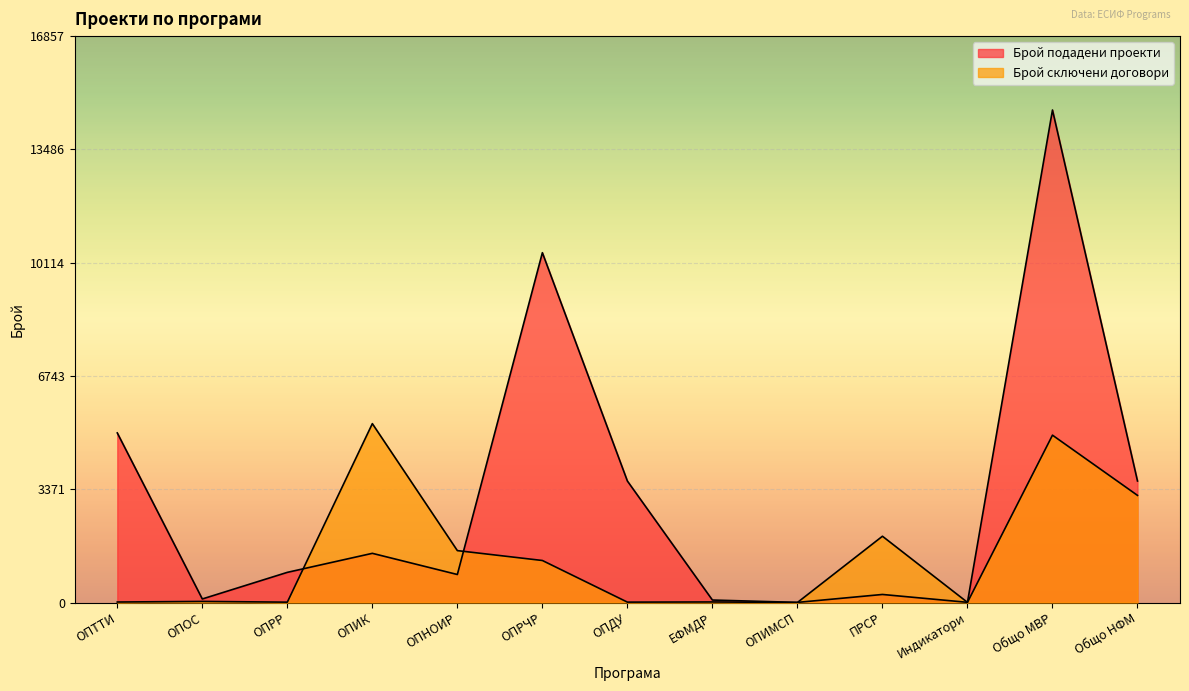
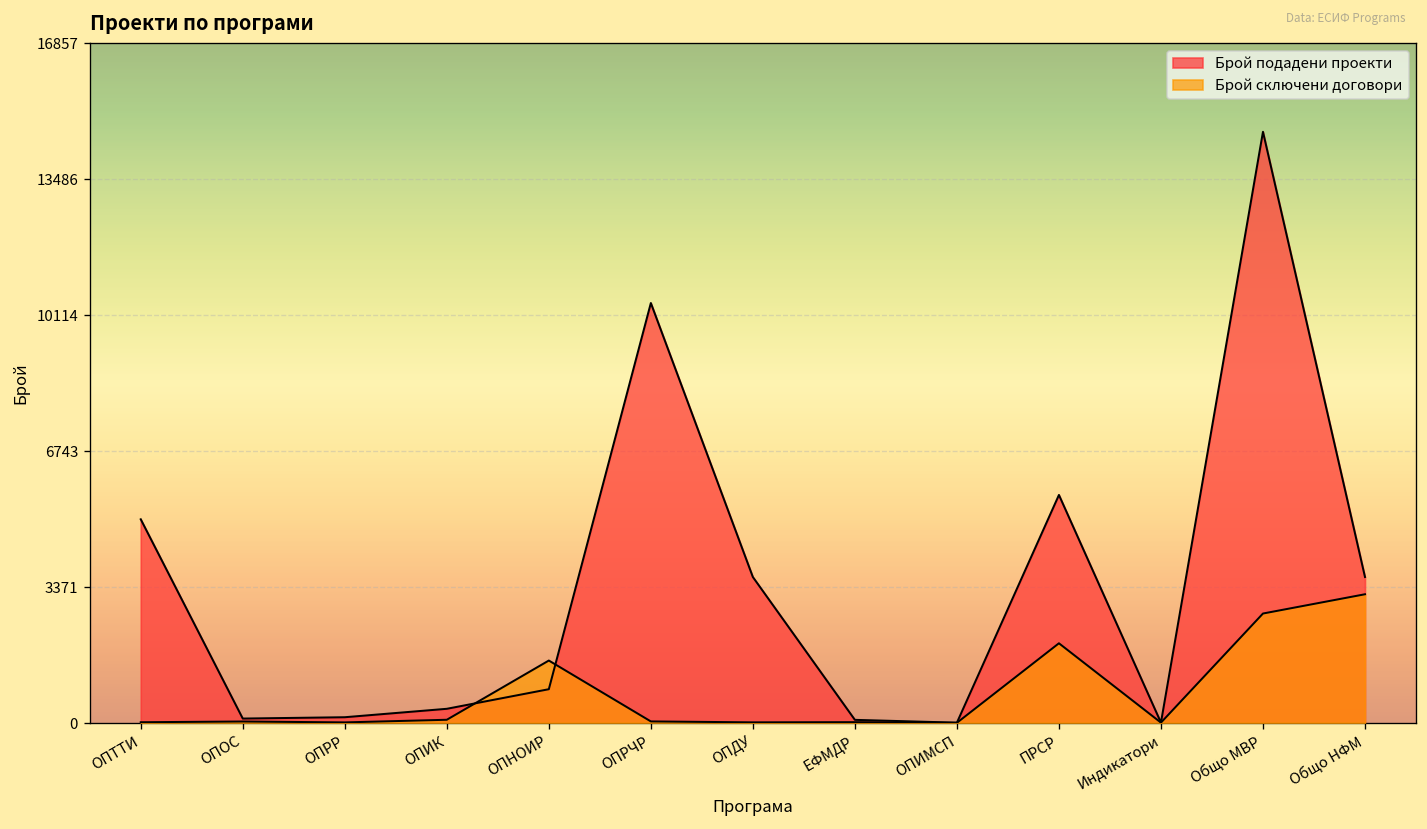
Брой подадени проекти, ОПРР: 900 -> 100
Брой подадени проекти, ОПИК: 1500 -> 300
Брой сключени договори, ОПИК: 5300 -> 100
Брой сключени договори, ОПРЧР: 1300 -> 0
Брой подадени проекти, ПРСР: 200 -> 5700
Брой сключени договори, Общо МВР: 5000 -> 2700
